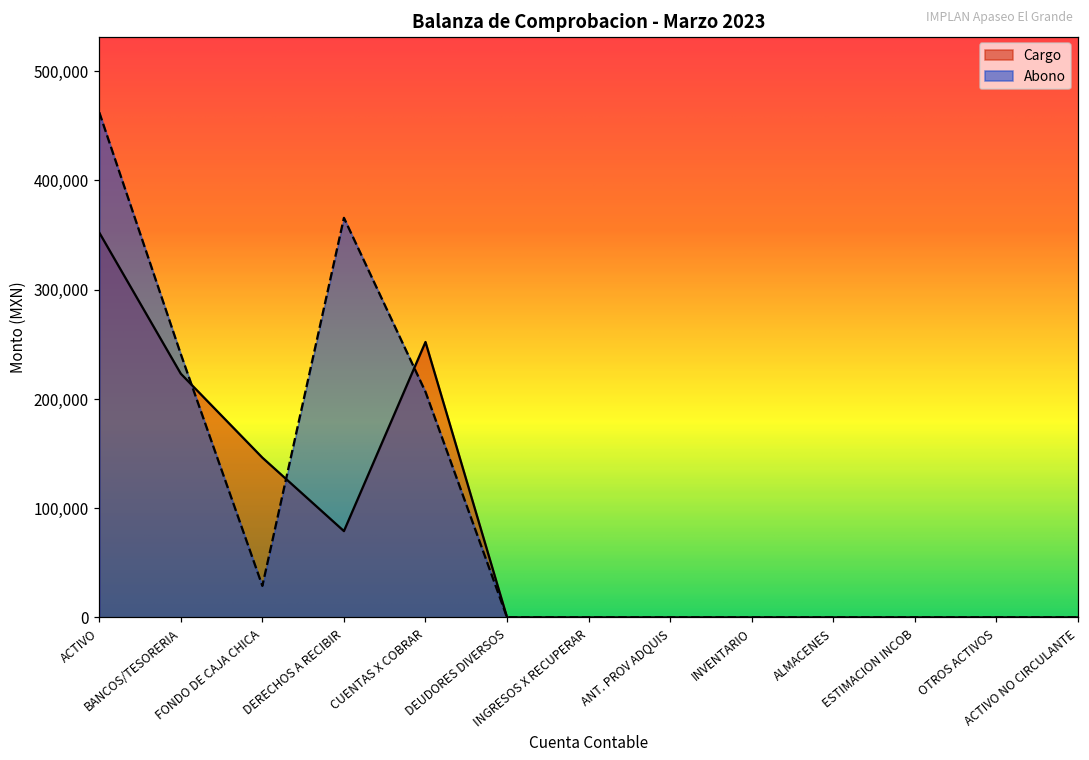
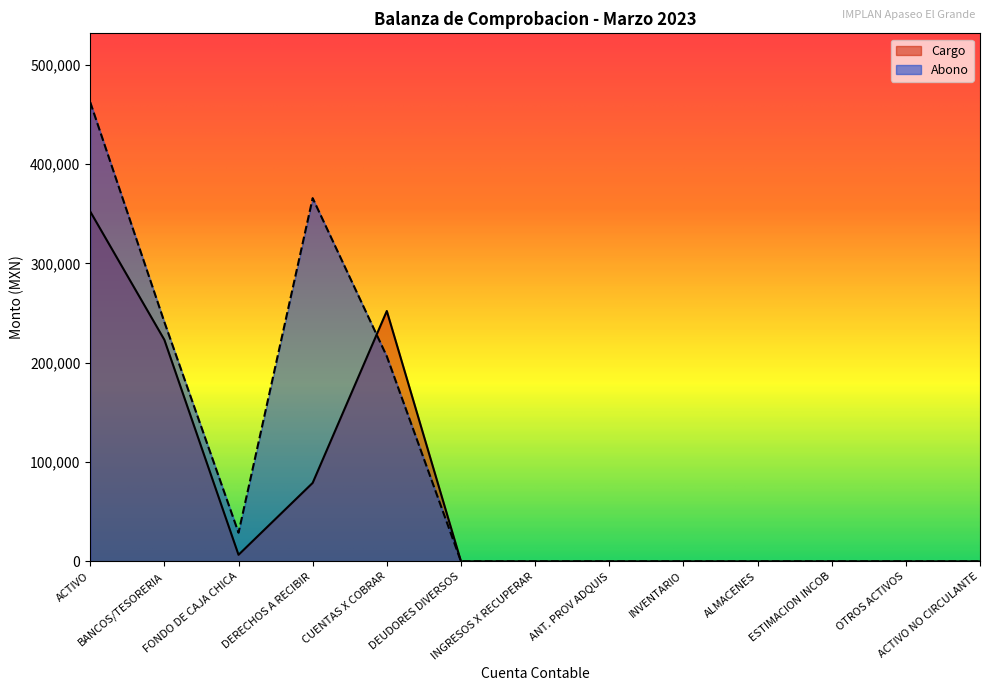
Cargo, FONDO DE CAJA CHICA: 150,000 -> 10,000
